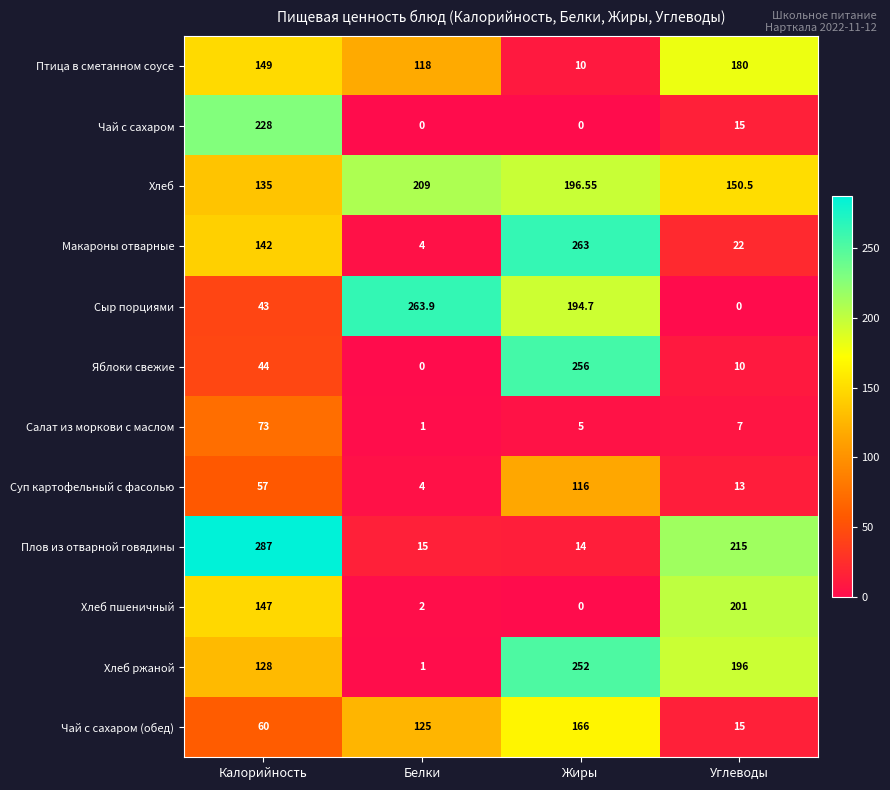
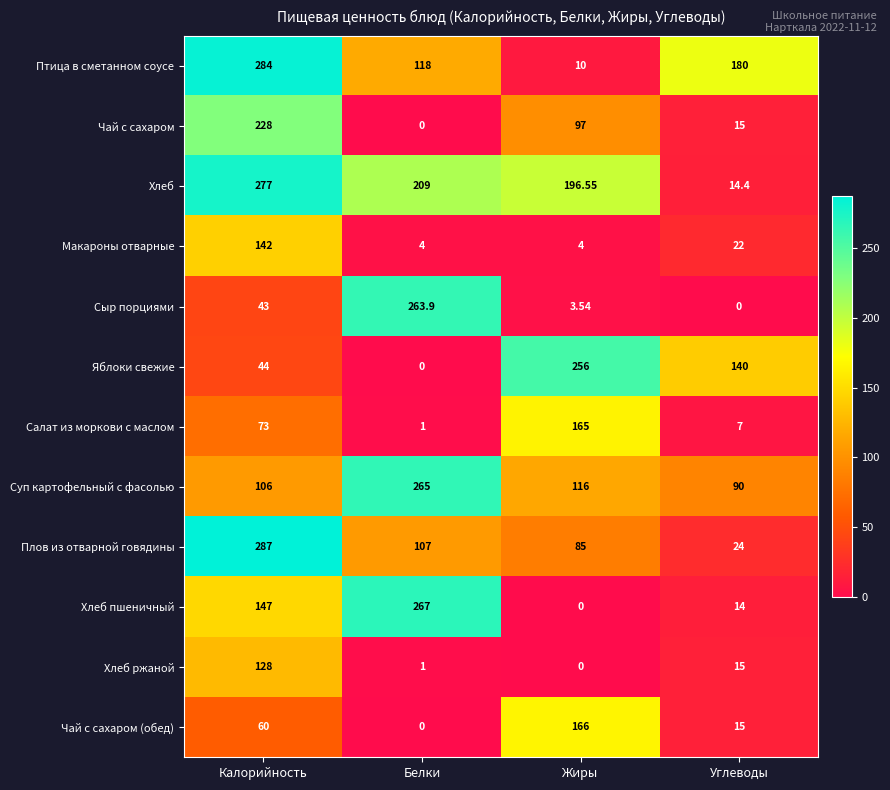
Птица в сметанном соусе, Калорийность: 149 -> 284
Чай с сахаром, Жиры: 0 -> 97
Хлеб, Калорийность: 135 -> 277
Хлеб, Углеводы: 150.5 -> 14.4
Макароны отварные, Жиры: 263 -> 4
Сыр порциями, Жиры: 194.7 -> 3.54
Яблоки свежие, Углеводы: 10 -> 140
Салат из моркови с маслом, Жиры: 5 -> 165
Суп картофельный с фасолью, Калорийность: 57 -> 106
Суп картофельный с фасолью, Белки: 4 -> 265
Суп картофельный с фасолью, Углеводы: 13 -> 90
Плов из отварной говядины, Белки: 15 -> 107
Плов из отварной говядины, Жиры: 14 -> 85
Плов из отварной говядины, Углеводы: 215 -> 24
Хлеб пшеничный, Белки: 2 -> 267
Хлеб пшеничный, Углеводы: 201 -> 14
Хлеб ржаной, Жиры: 252 -> 0
Хлеб ржаной, Углеводы: 196 -> 15
Чай с сахаром (обед), Белки: 125 -> 0
